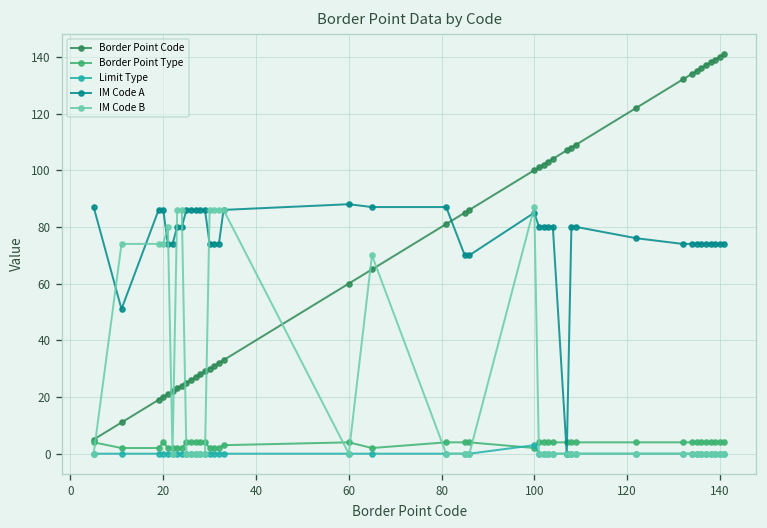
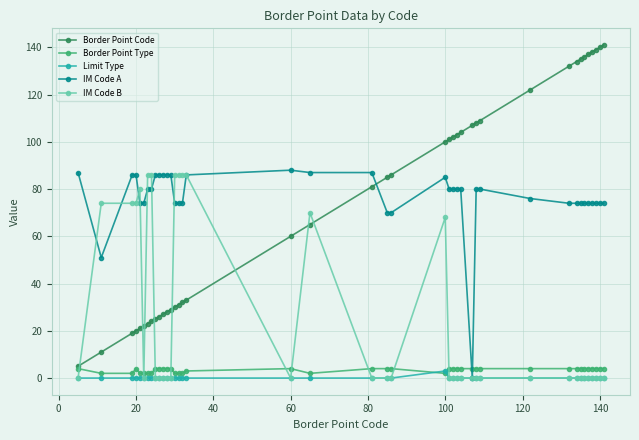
IM Code B, 100: 87 -> 68
